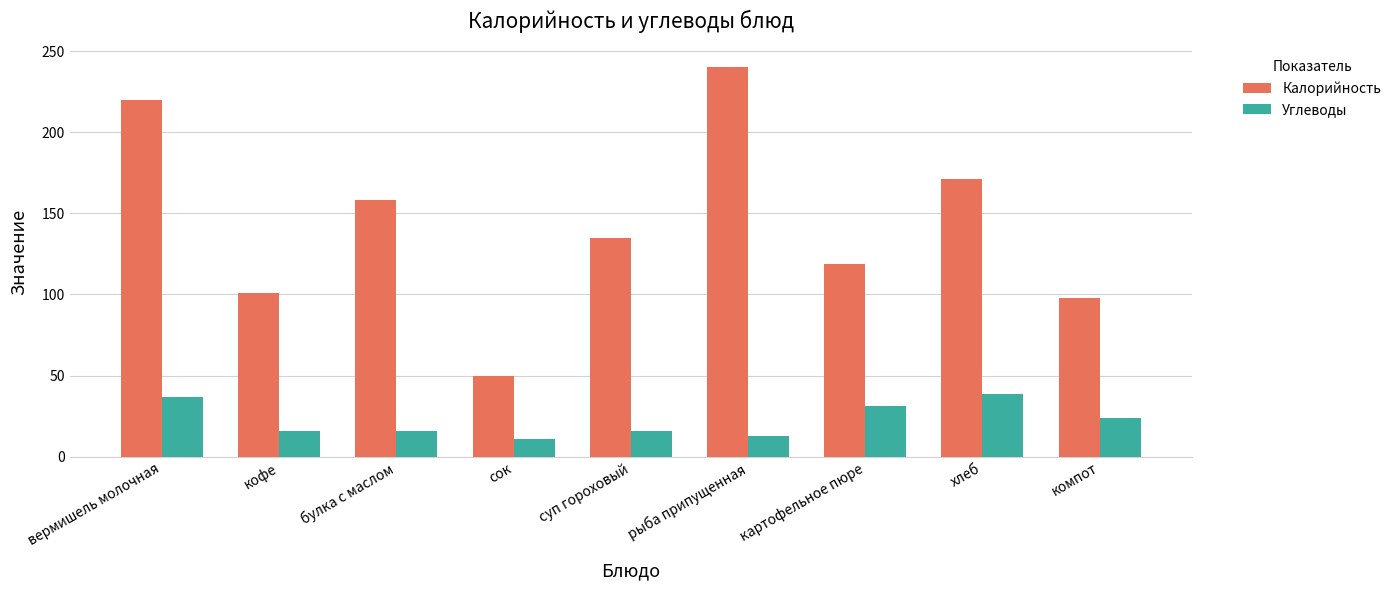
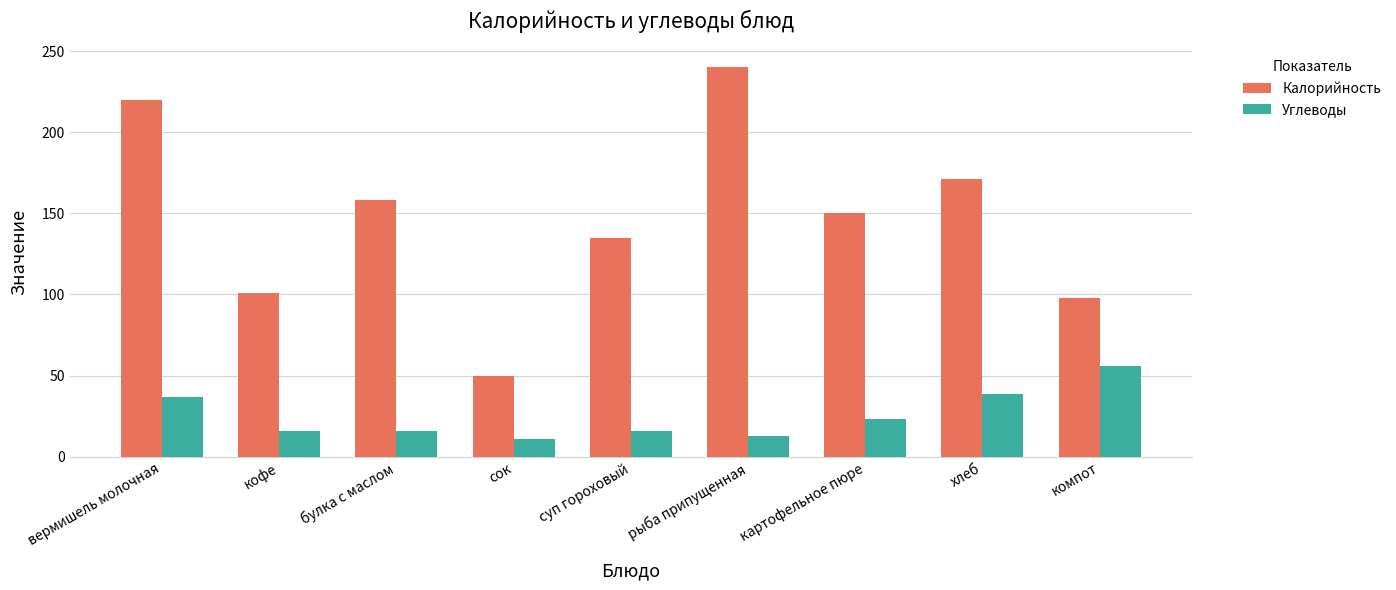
Калорийность, картофельное пюре: 119 -> 150
Углеводы, картофельное пюре: 31 -> 23
Углеводы, компот: 24 -> 56
